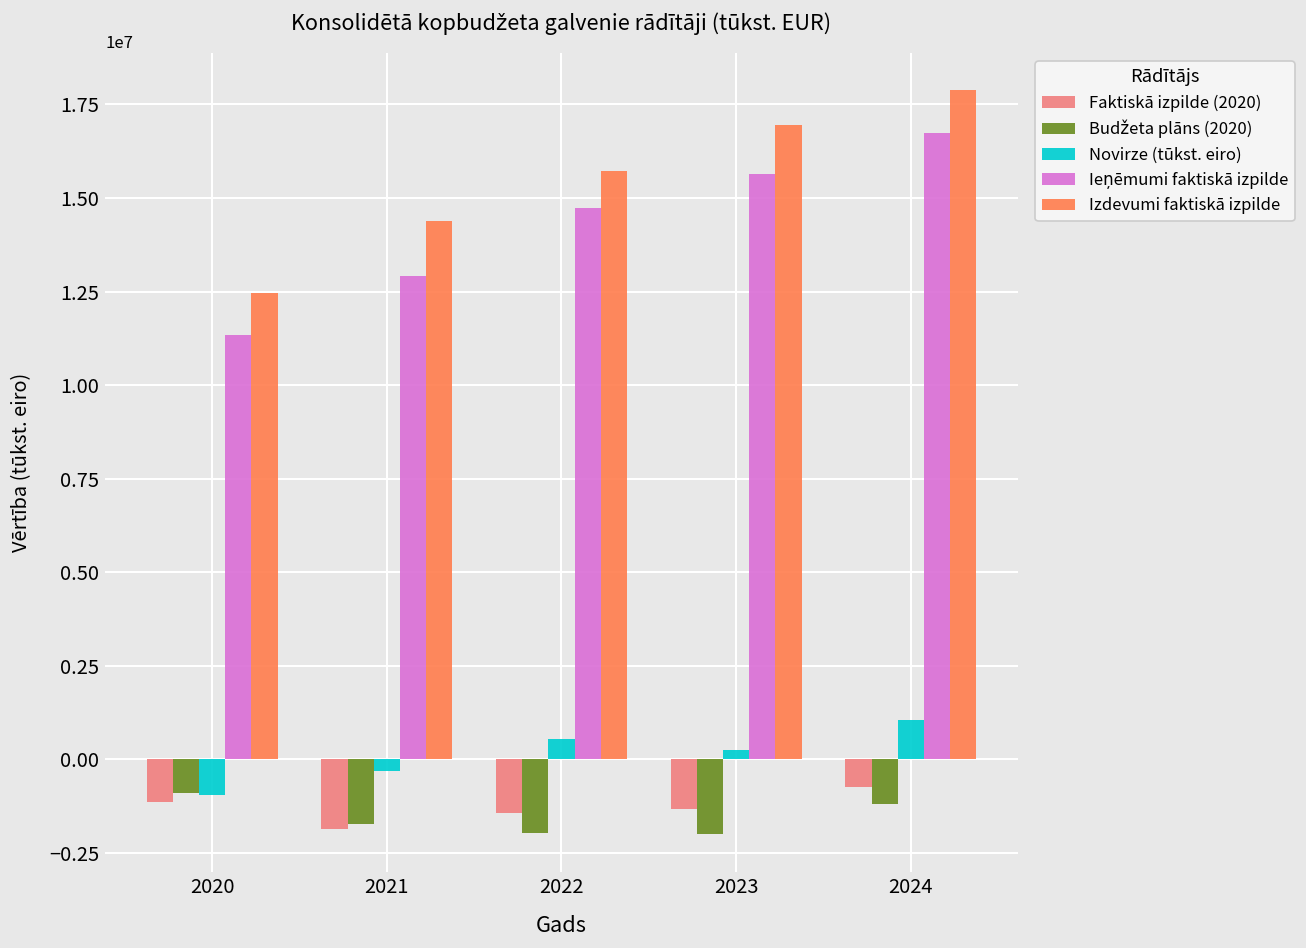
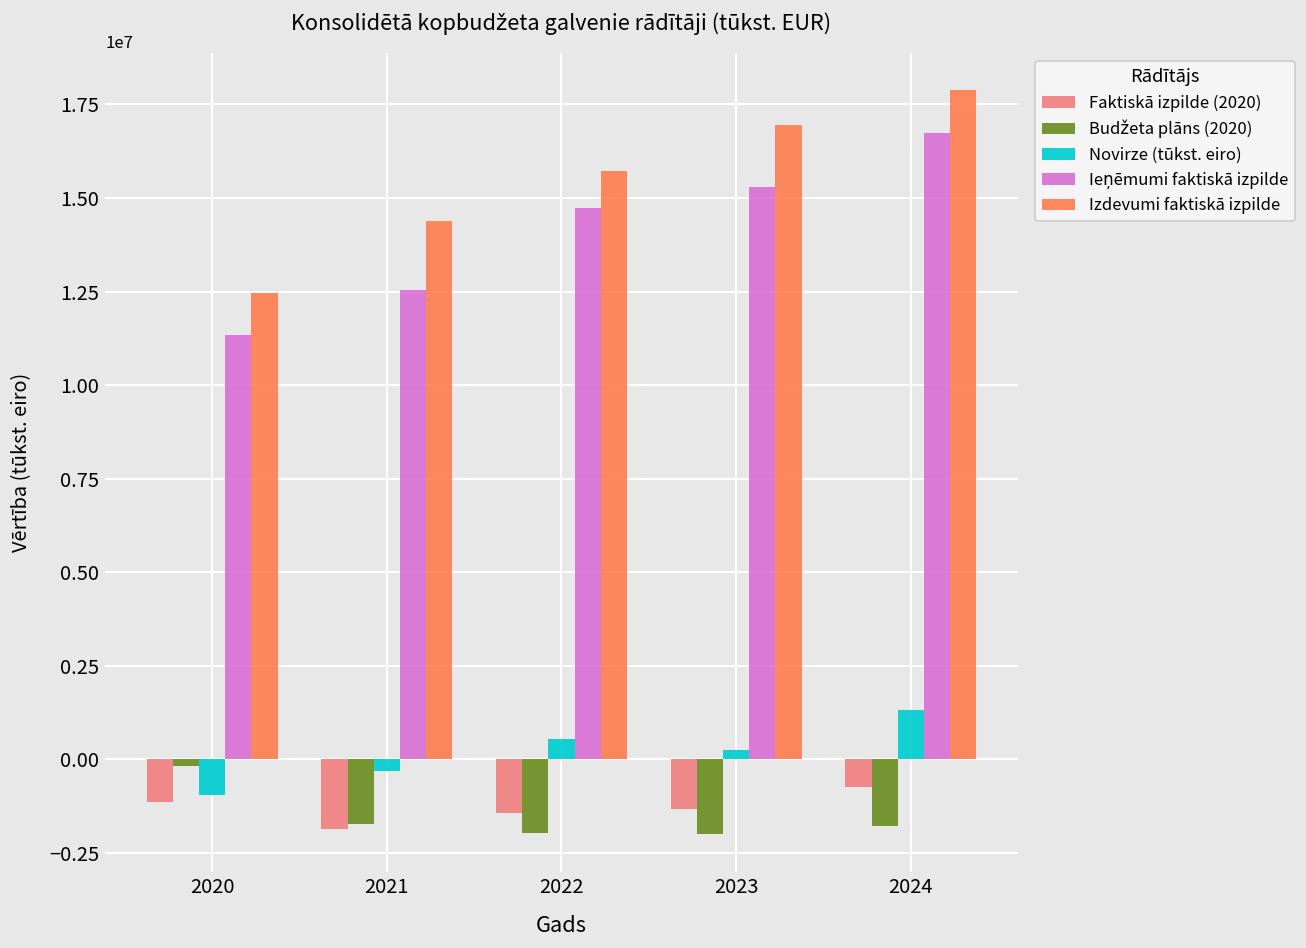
Budžeta plāns (2020), 2020: -900000 -> -200000
Ieņēmumi faktiskā izpilde, 2021: 12900000 -> 12500000
Ieņēmumi faktiskā izpilde, 2023: 15600000 -> 15300000
Budžeta plāns (2020), 2024: -1200000 -> -1800000
Novirze (tūkst. eiro), 2024: 1000000 -> 1300000
